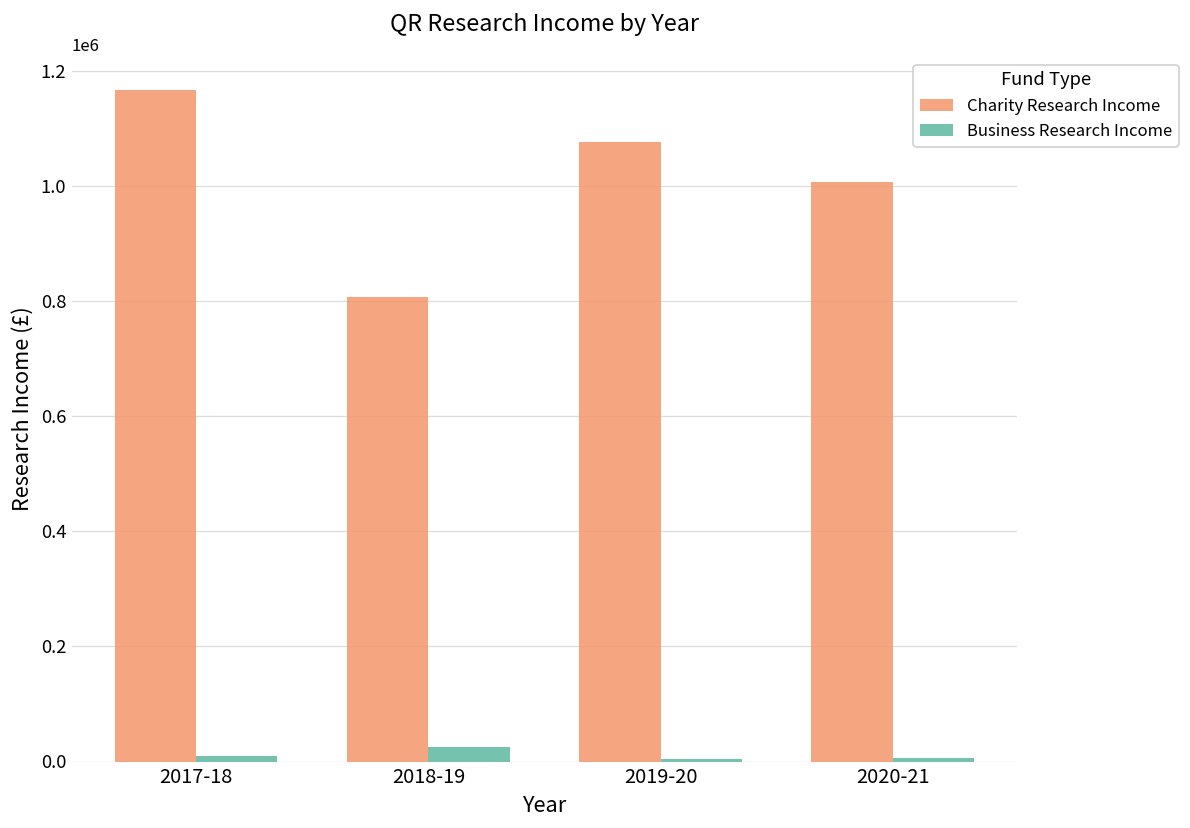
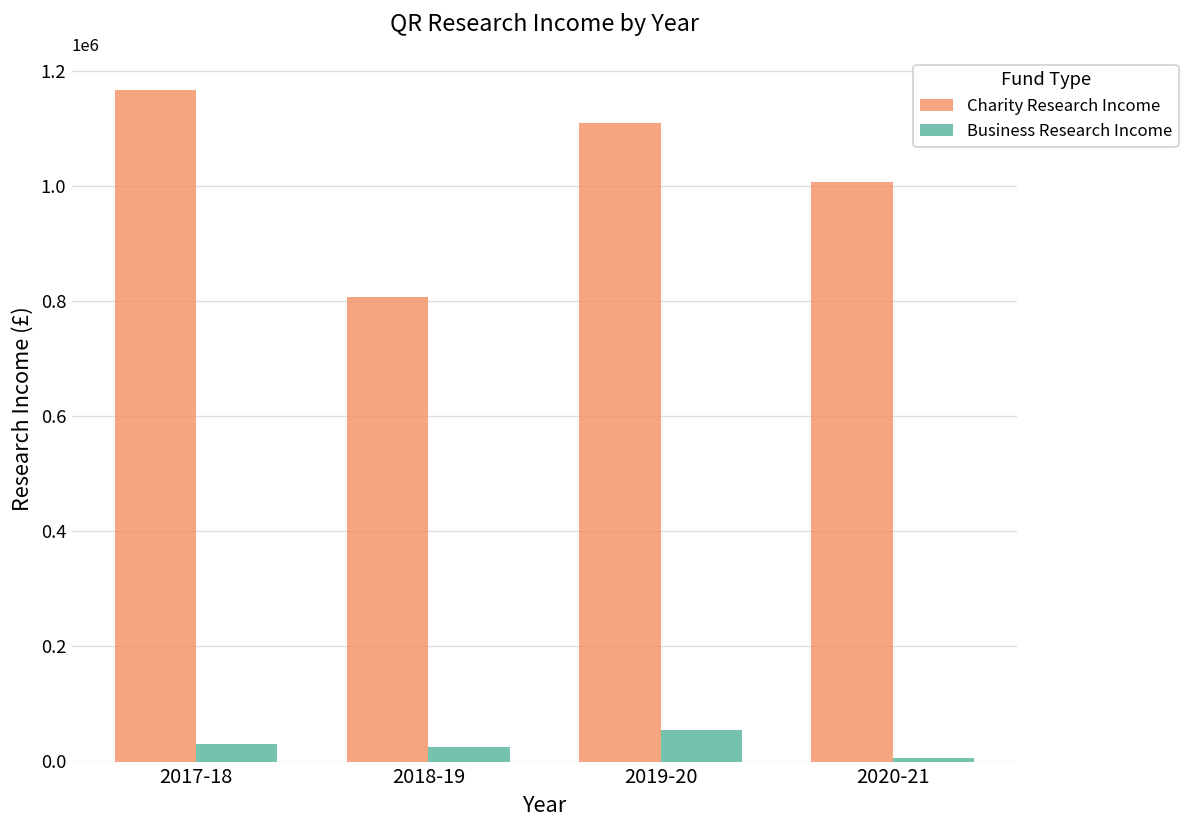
Business Research Income, 2017-18: 10000 -> 30000
Charity Research Income, 2019-20: 1080000 -> 1110000
Business Research Income, 2019-20: 10000 -> 50000
